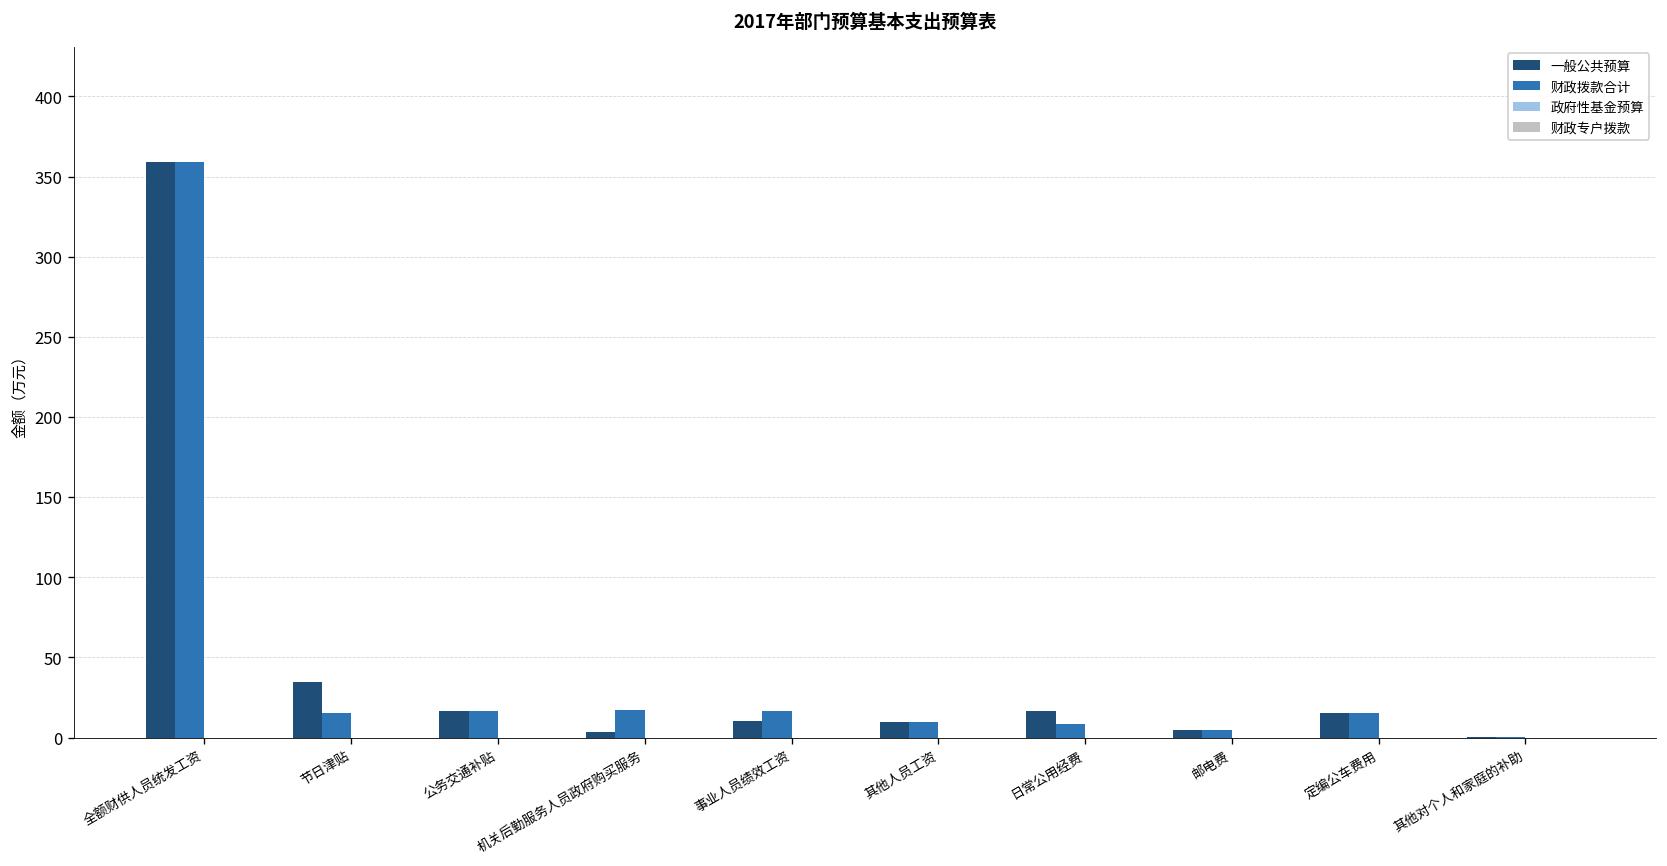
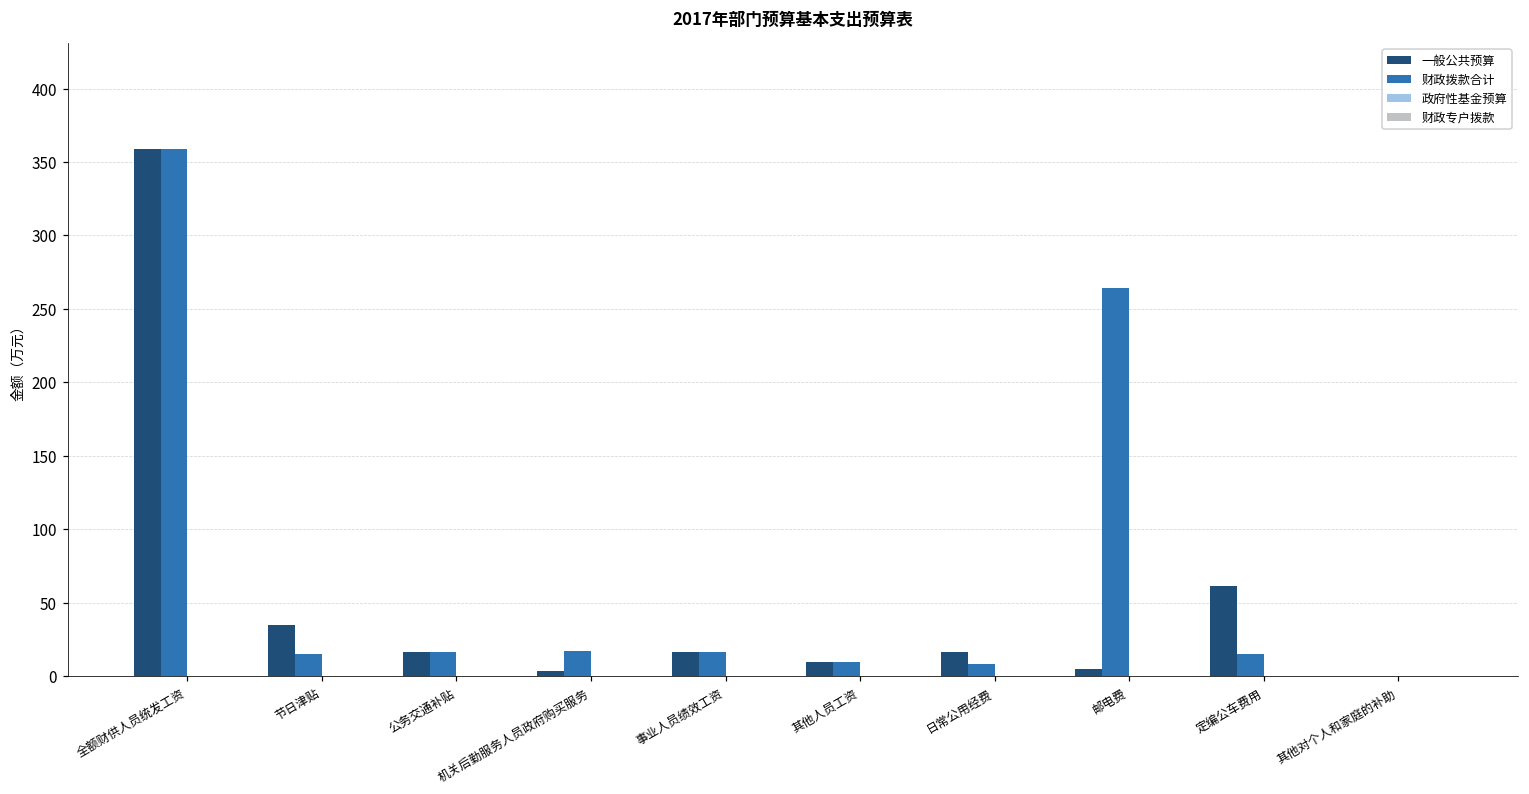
一般公共预算, 事业人员绩效工资: 10 -> 17
财政拨款合计, 邮电费: 5 -> 264
一般公共预算, 定编公车费用: 15 -> 61
